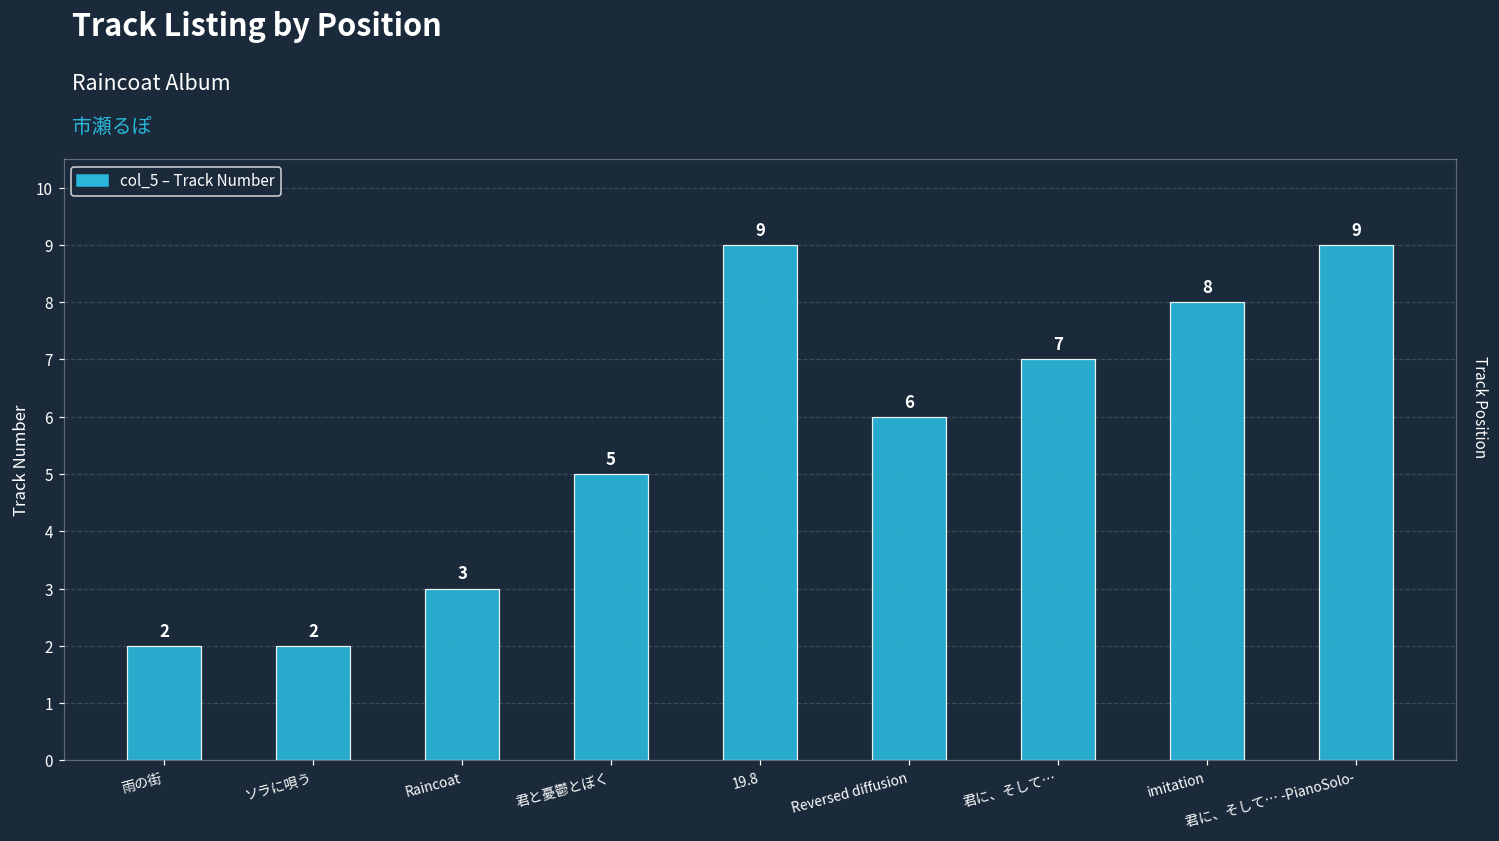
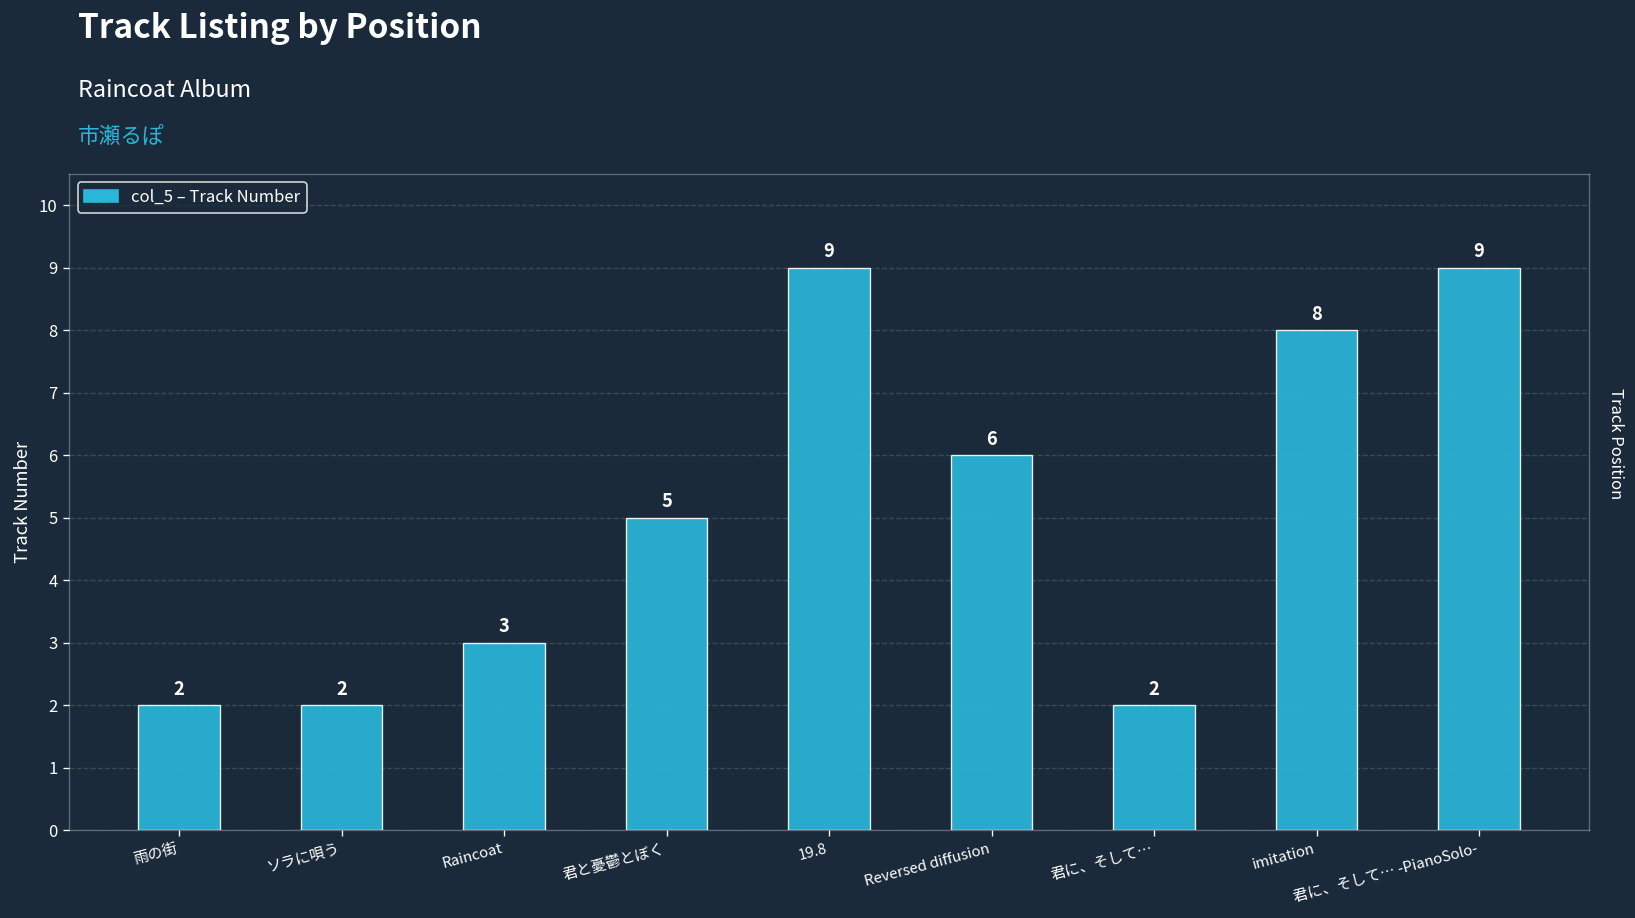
君に、そして…: 7 -> 2
